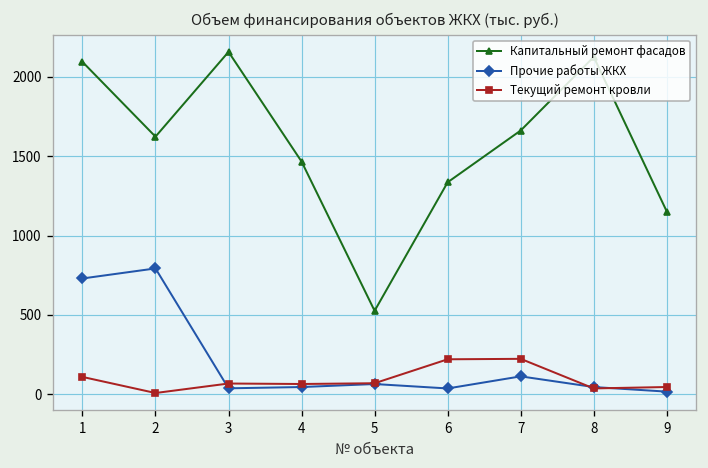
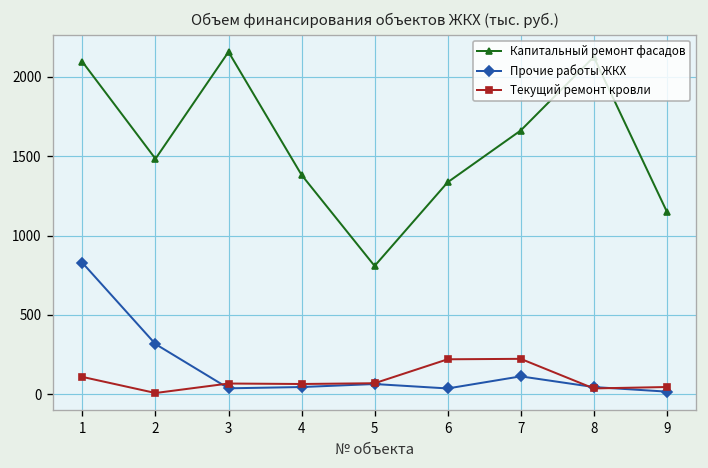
Прочие работы ЖКХ, 1: 730 -> 830
Капитальный ремонт фасадов, 2: 1620 -> 1480
Прочие работы ЖКХ, 2: 790 -> 320
Капитальный ремонт фасадов, 4: 1470 -> 1380
Капитальный ремонт фасадов, 5: 530 -> 810
